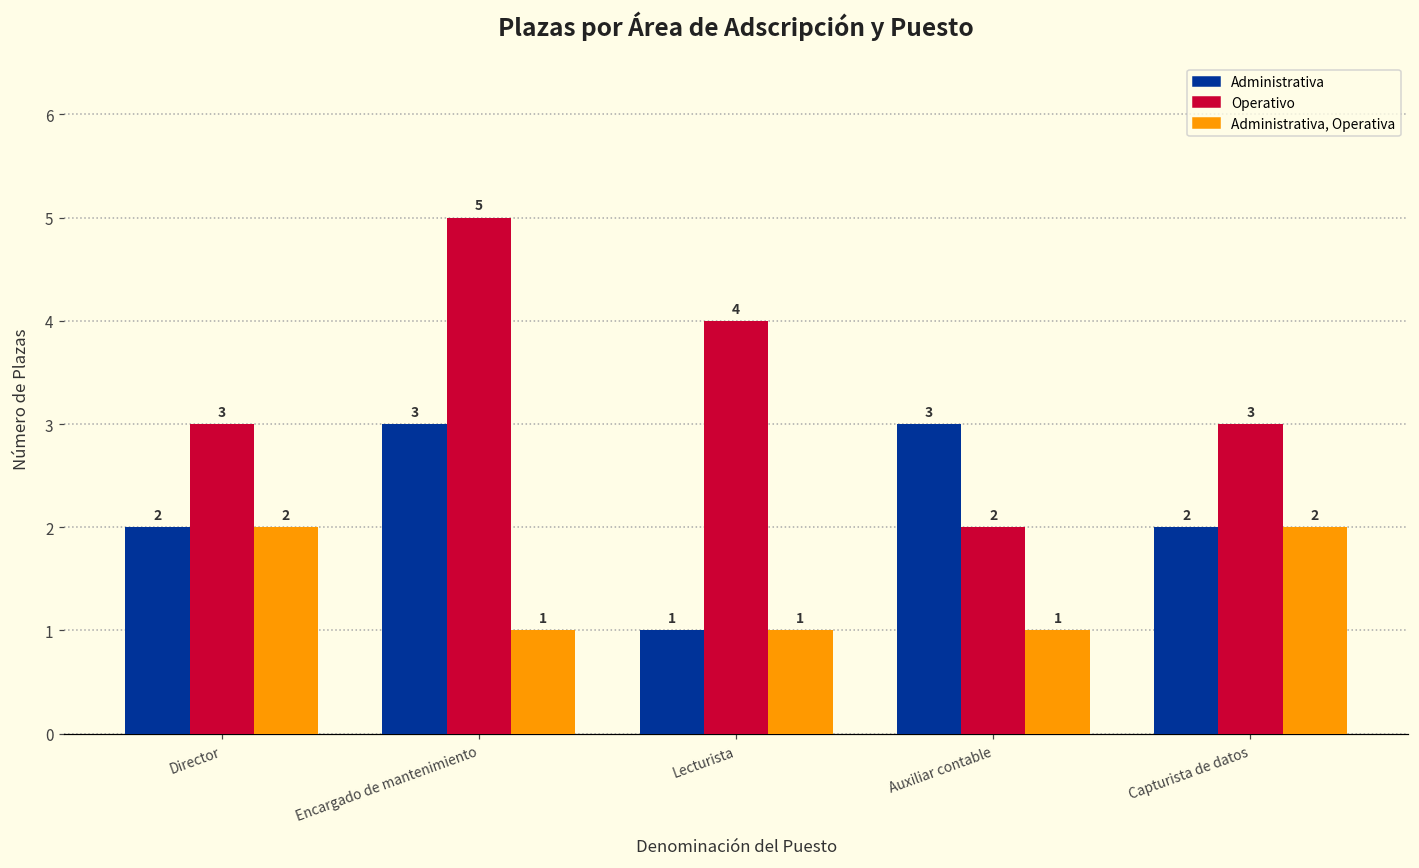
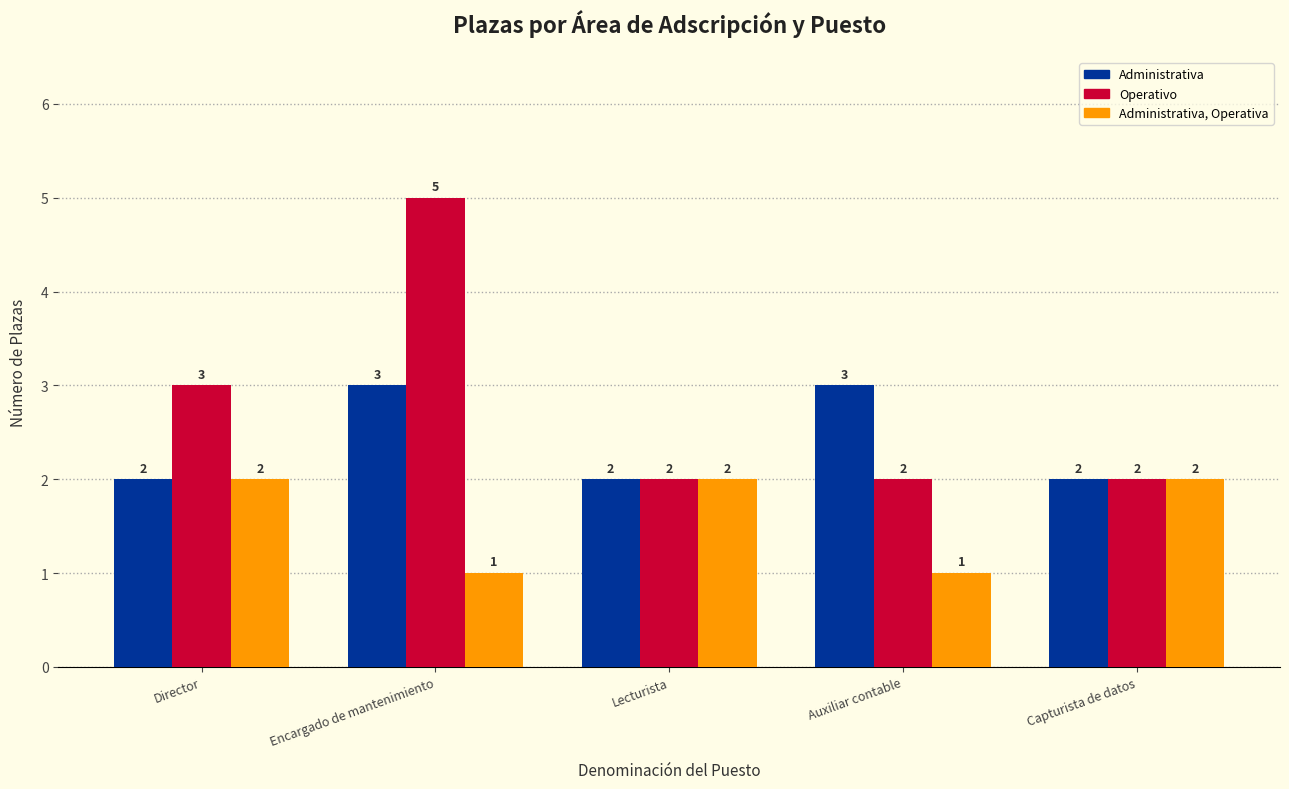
Administrativa, Lecturista: 1 -> 2
Operativo, Lecturista: 4 -> 2
Administrativa, Operativa, Lecturista: 1 -> 2
Operativo, Capturista de datos: 3 -> 2
